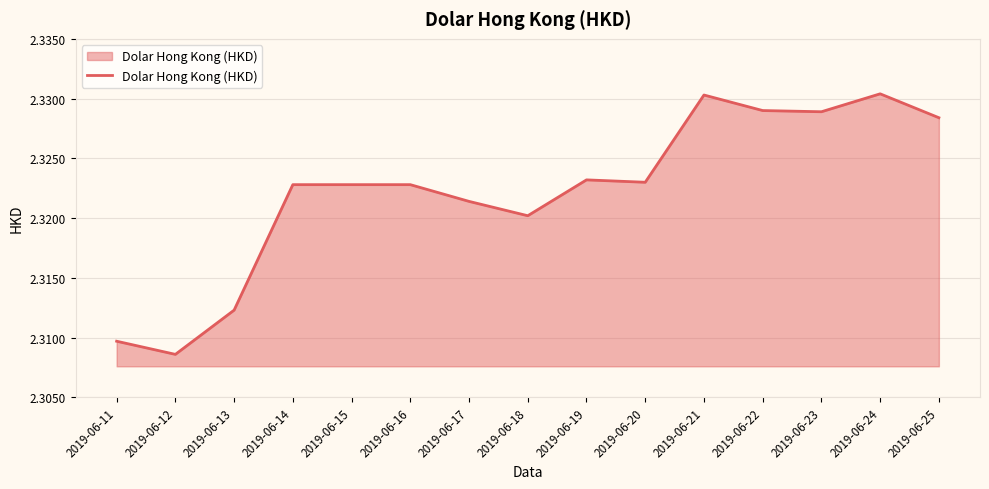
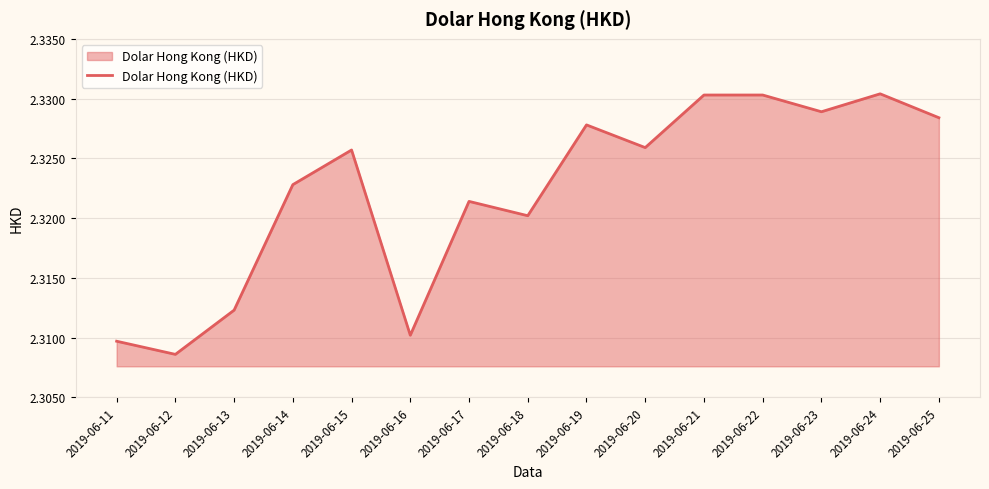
2019-06-15: 2.3228 -> 2.3257
2019-06-16: 2.3228 -> 2.3102
2019-06-19: 2.3232 -> 2.3278
2019-06-20: 2.3230 -> 2.3259
2019-06-22: 2.3290 -> 2.3303
